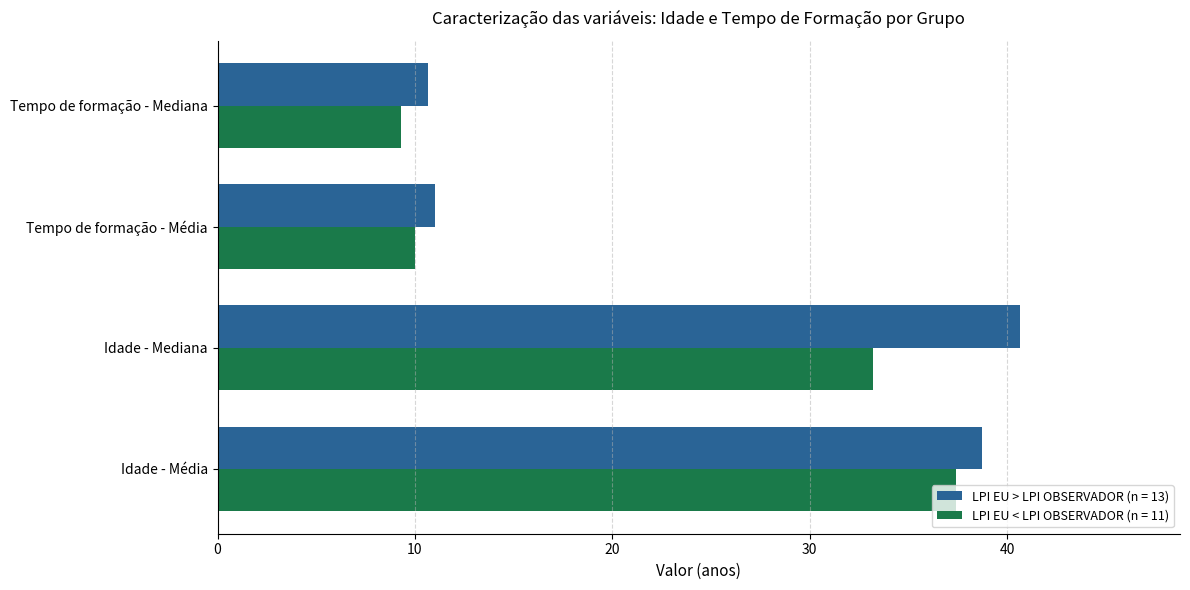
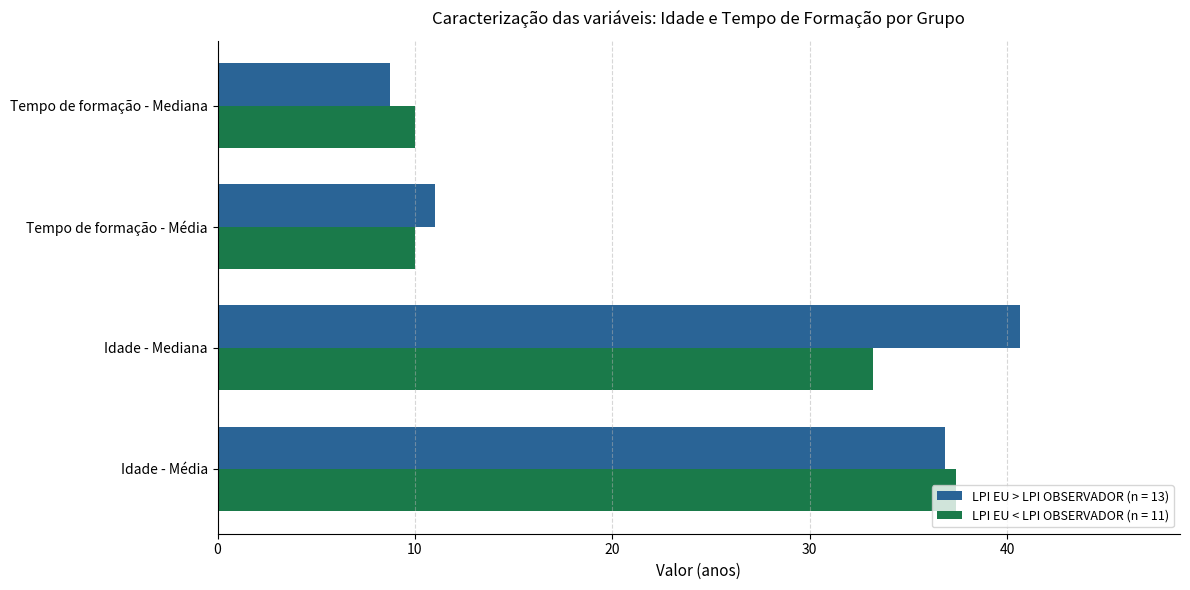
LPI EU > LPI OBSERVADOR (n = 13), Tempo de formação - Mediana: 10.6 -> 8.8
LPI EU < LPI OBSERVADOR (n = 11), Tempo de formação - Mediana: 9.3 -> 10.0
LPI EU > LPI OBSERVADOR (n = 13), Idade - Média: 38.7 -> 36.9
